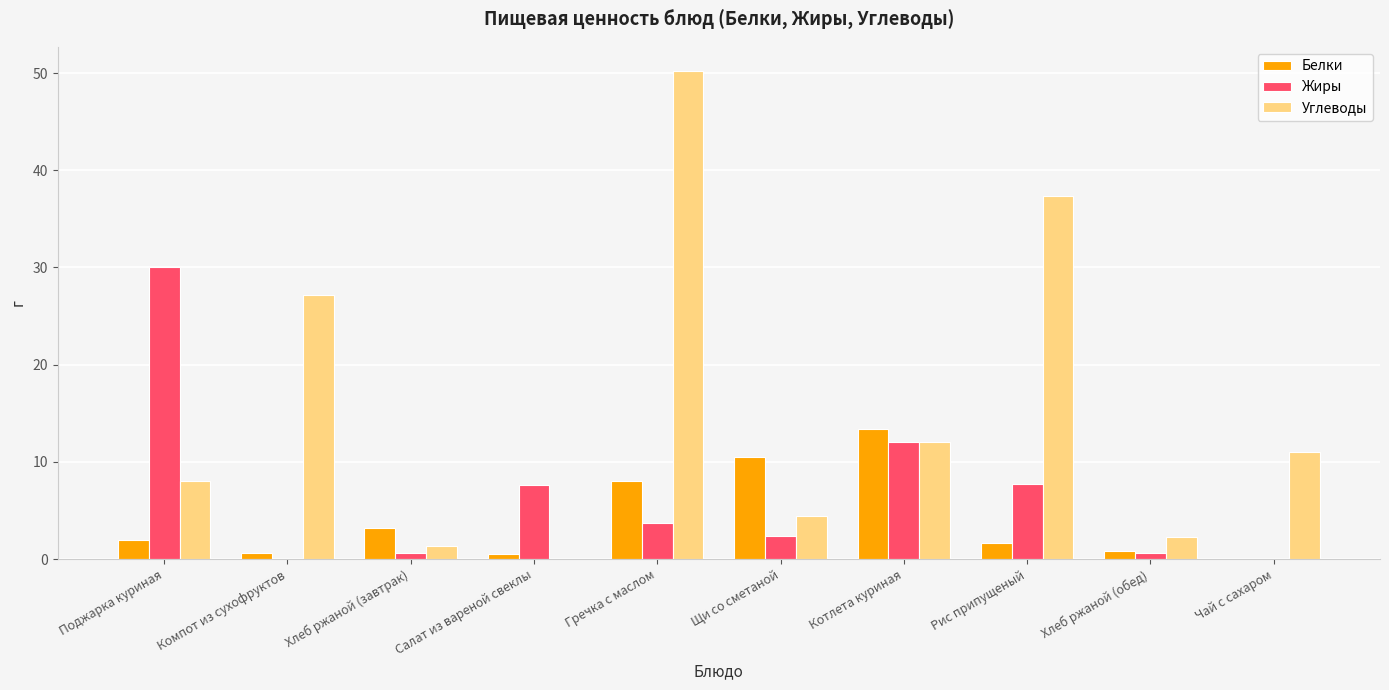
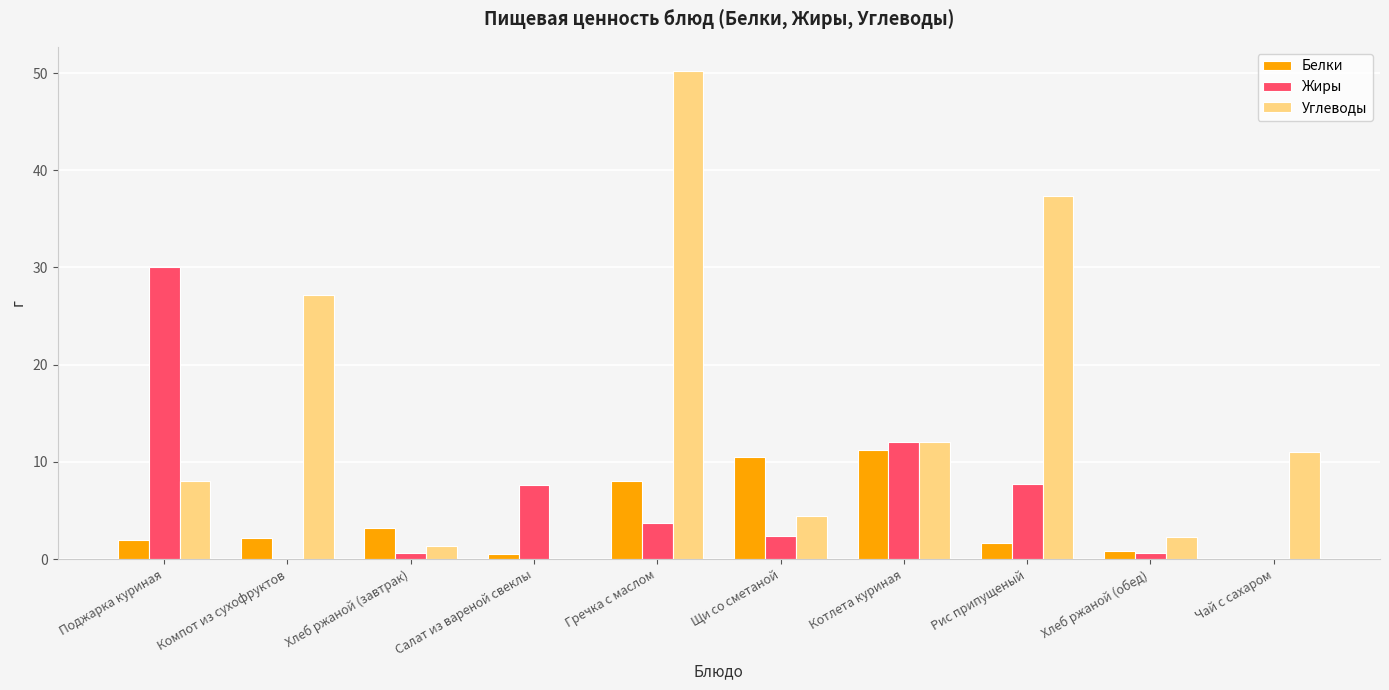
Белки, Компот из сухофруктов: 1 -> 2
Белки, Котлета куриная: 13 -> 11
